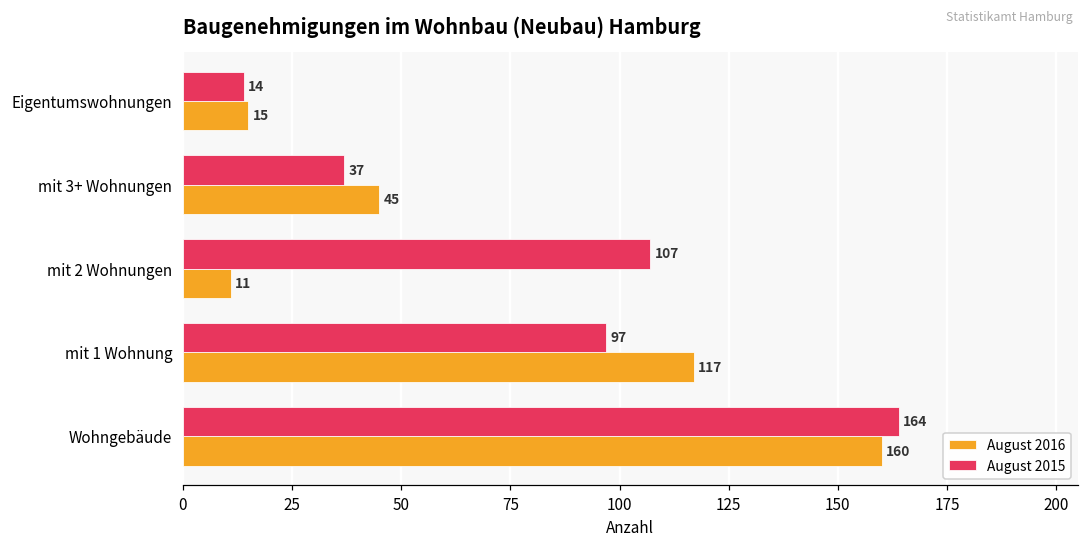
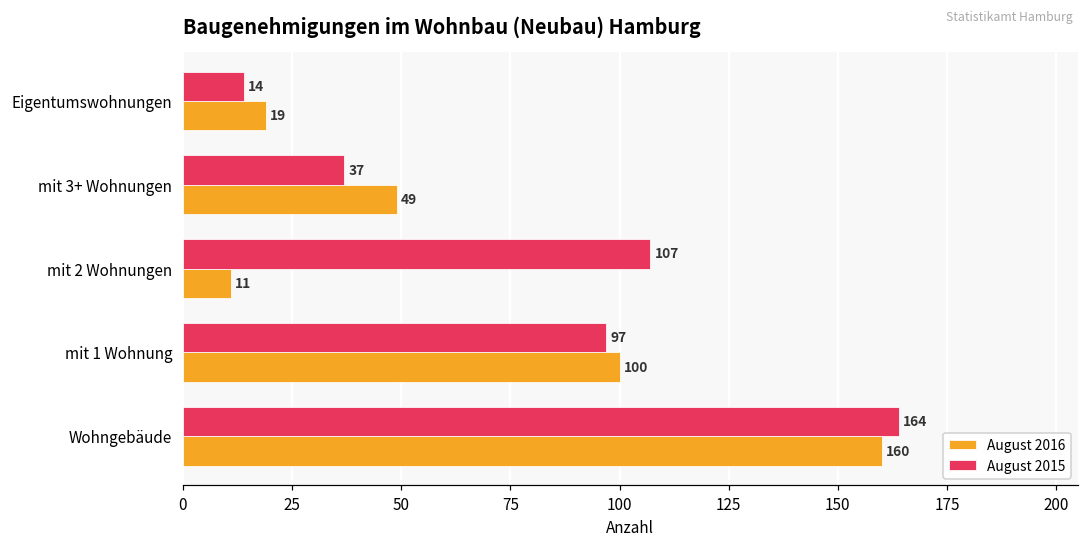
August 2016, Eigentumswohnungen: 15 -> 19
August 2016, mit 3+ Wohnungen: 45 -> 49
August 2016, mit 1 Wohnung: 117 -> 100
